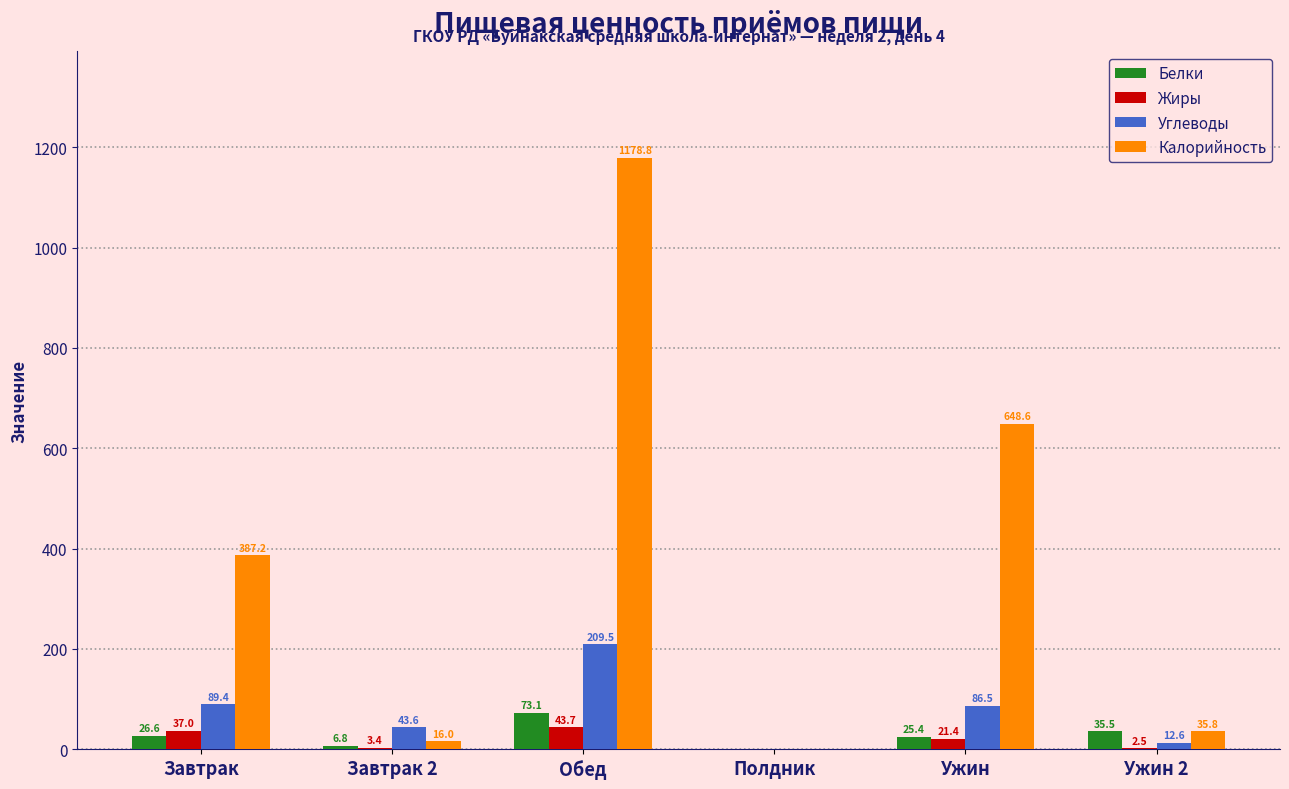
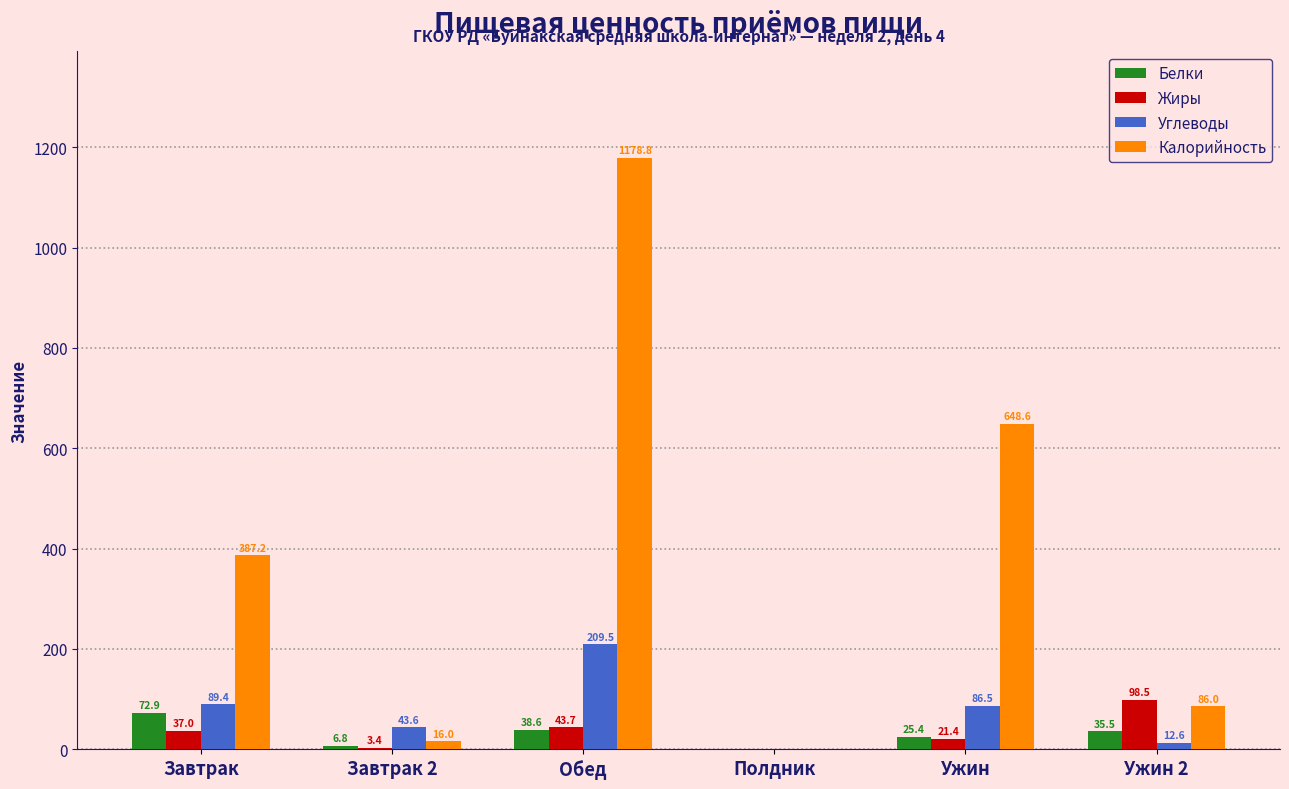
Белки, Завтрак: 26.6 -> 72.9
Белки, Обед: 73.1 -> 38.6
Жиры, Ужин 2: 2.5 -> 98.5
Калорийность, Ужин 2: 35.8 -> 86.0
